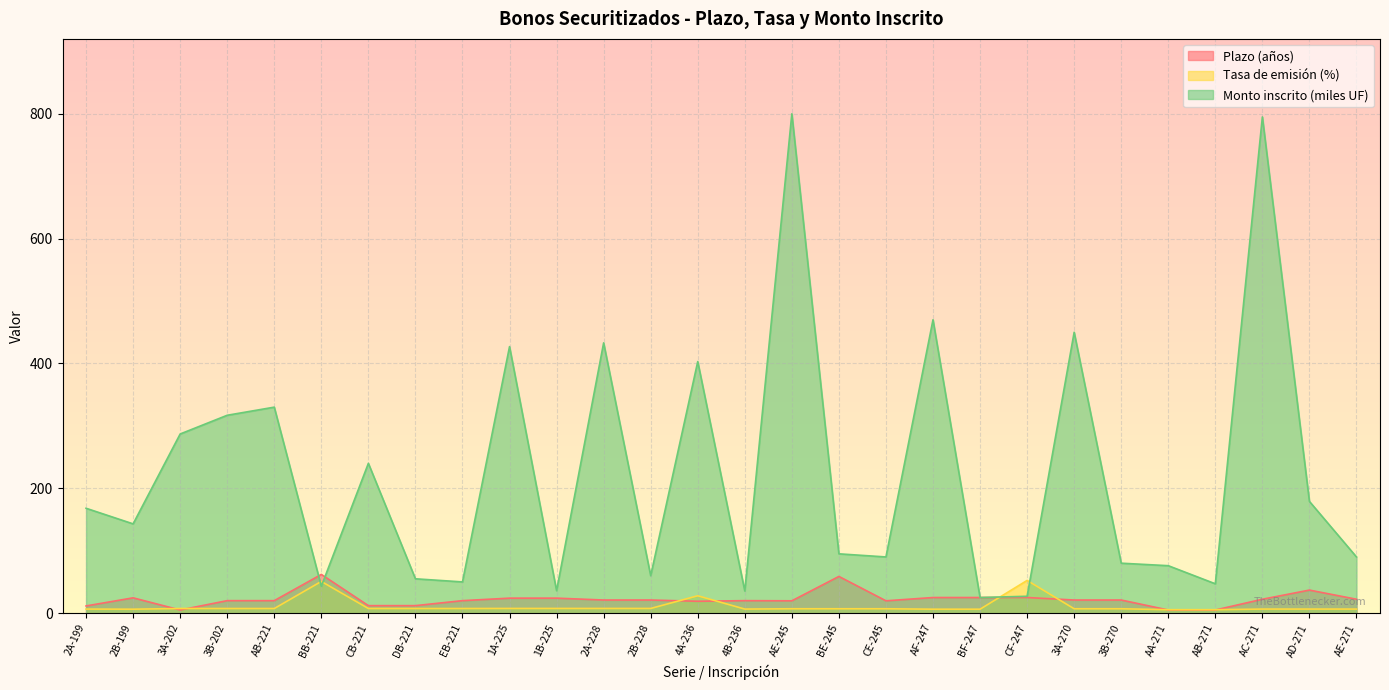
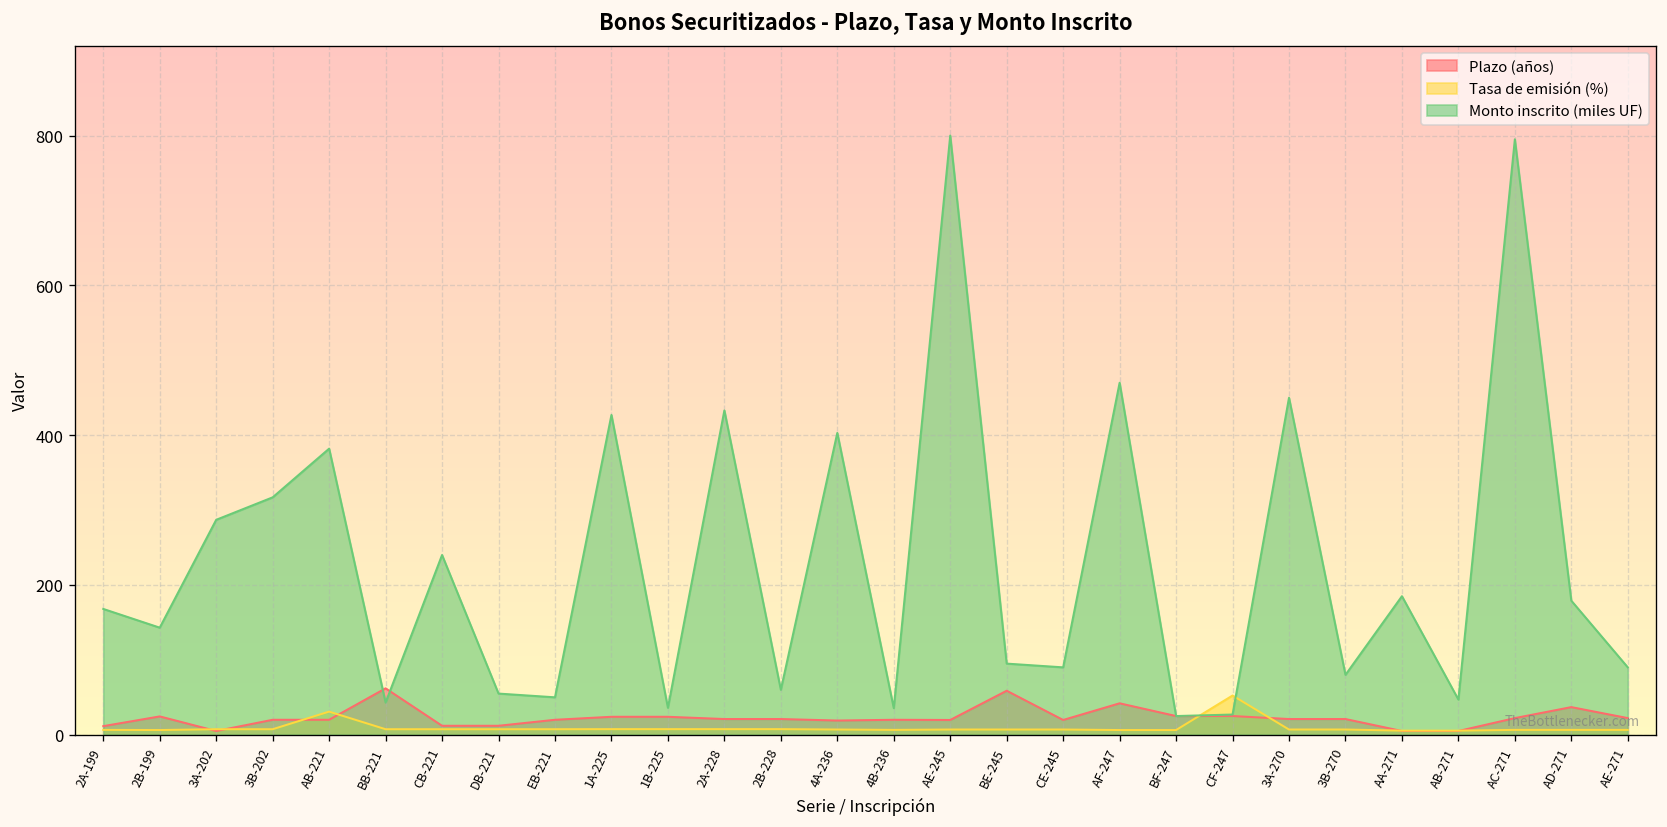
Tasa de emisión (%), AB-221: 10 -> 30
Monto inscrito (miles UF), AB-221: 330 -> 380
Tasa de emisión (%), BB-221: 50 -> 10
Tasa de emisión (%), 4A-236: 30 -> 10
Plazo (años), AF-247: 30 -> 40
Monto inscrito (miles UF), AA-271: 80 -> 190
